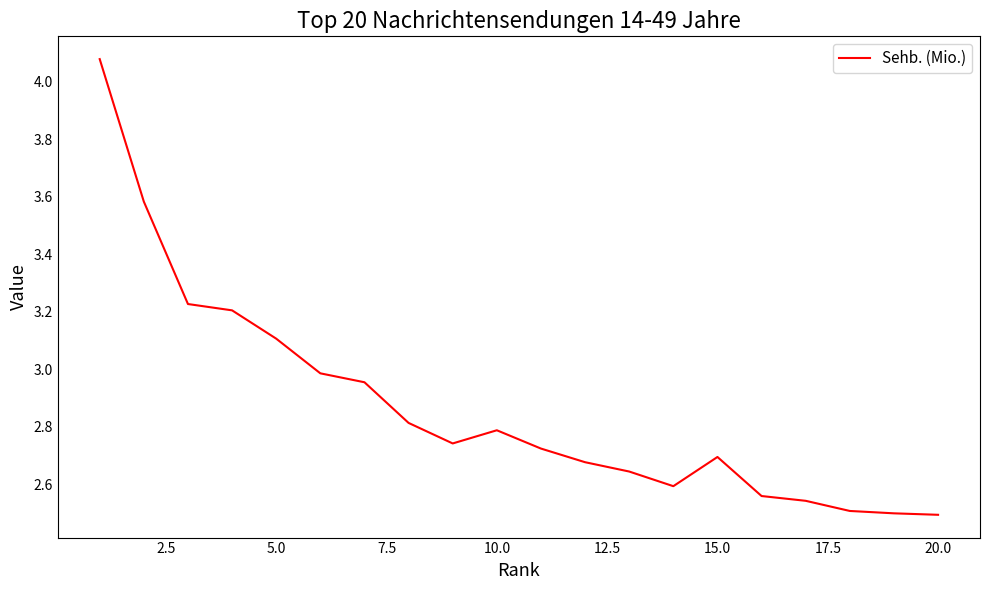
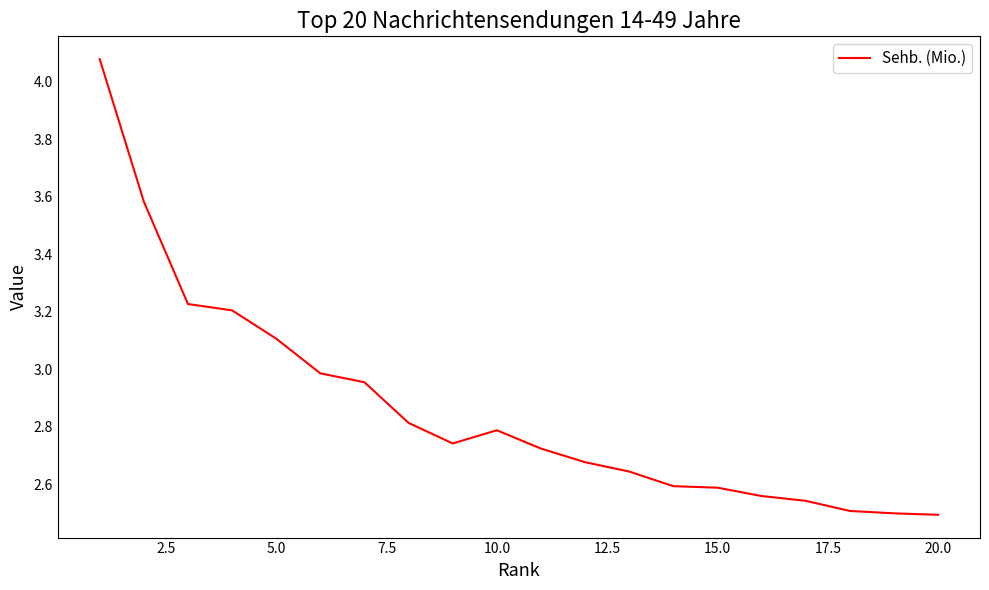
15.0: 2.69 -> 2.59
